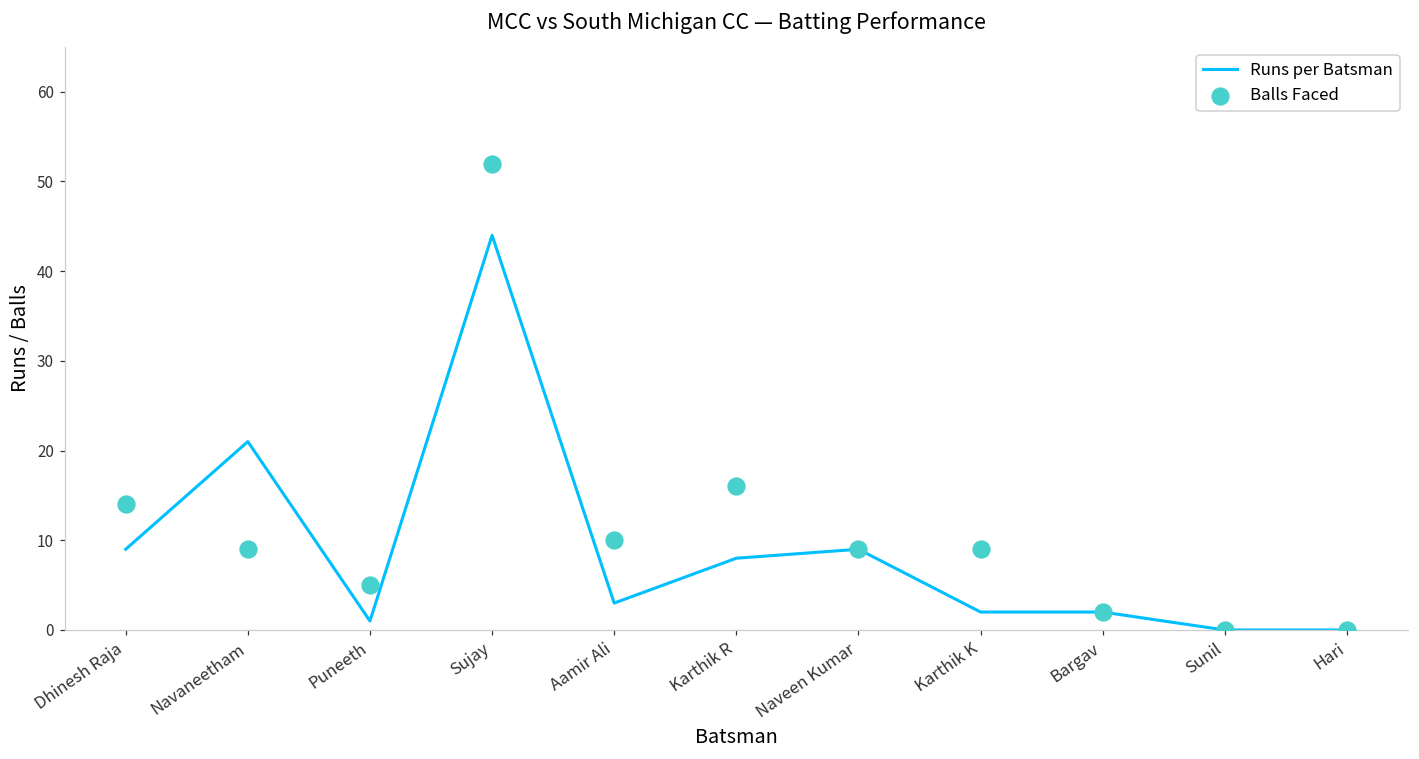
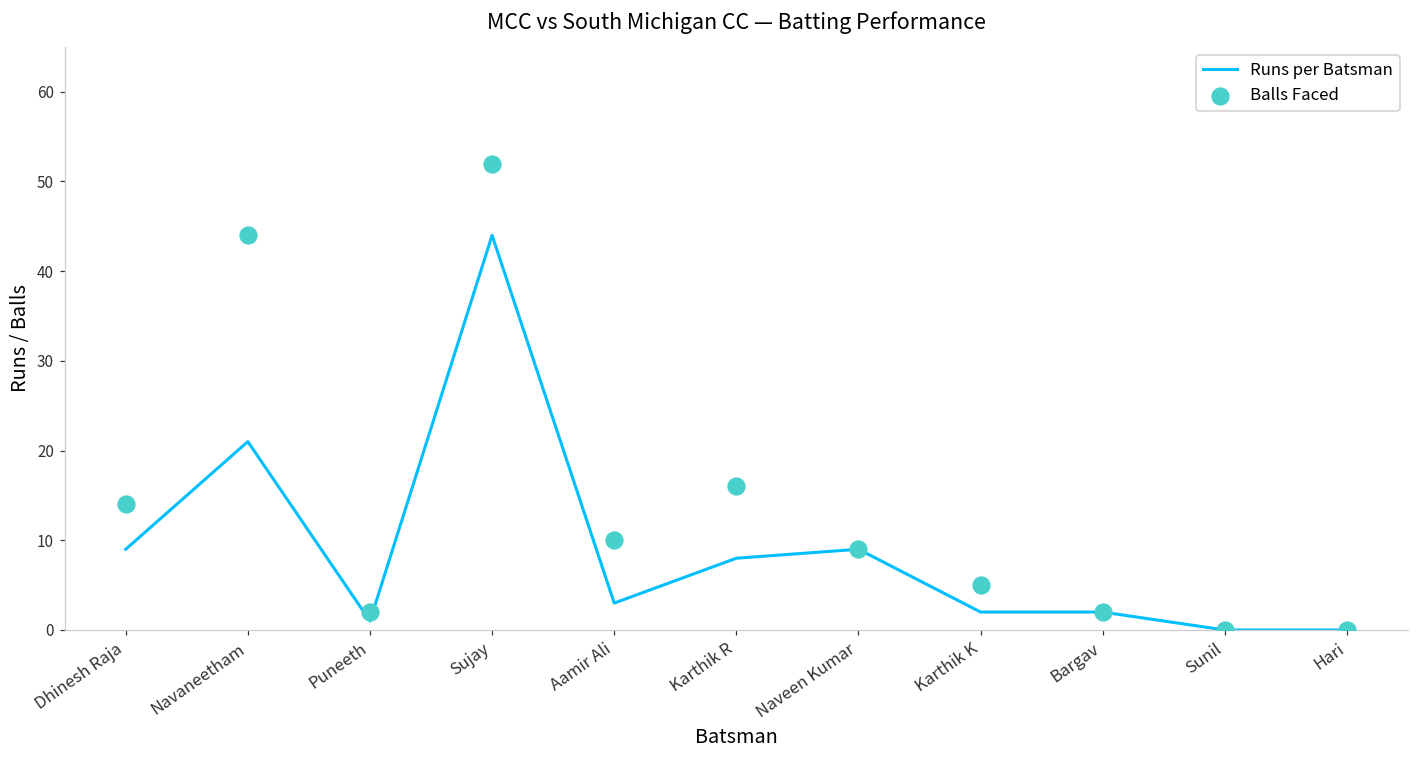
Balls Faced, Navaneetham: 9 -> 44
Balls Faced, Puneeth: 5 -> 2
Balls Faced, Karthik K: 9 -> 5
